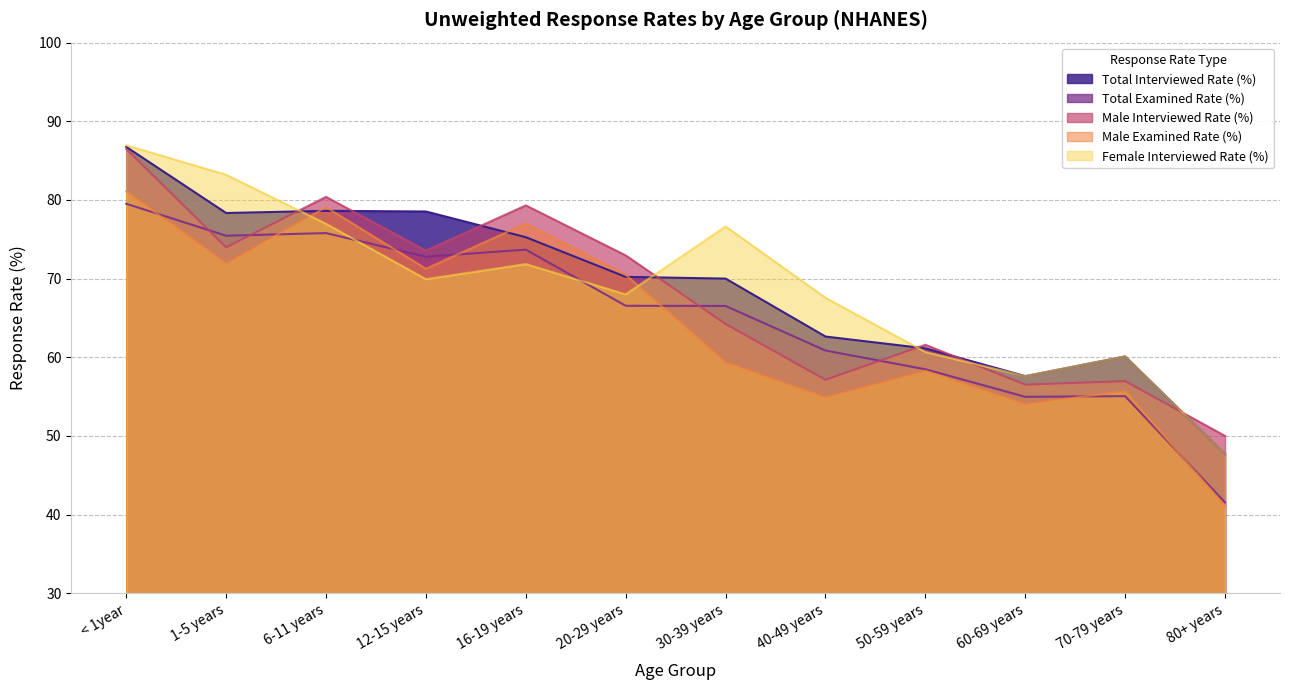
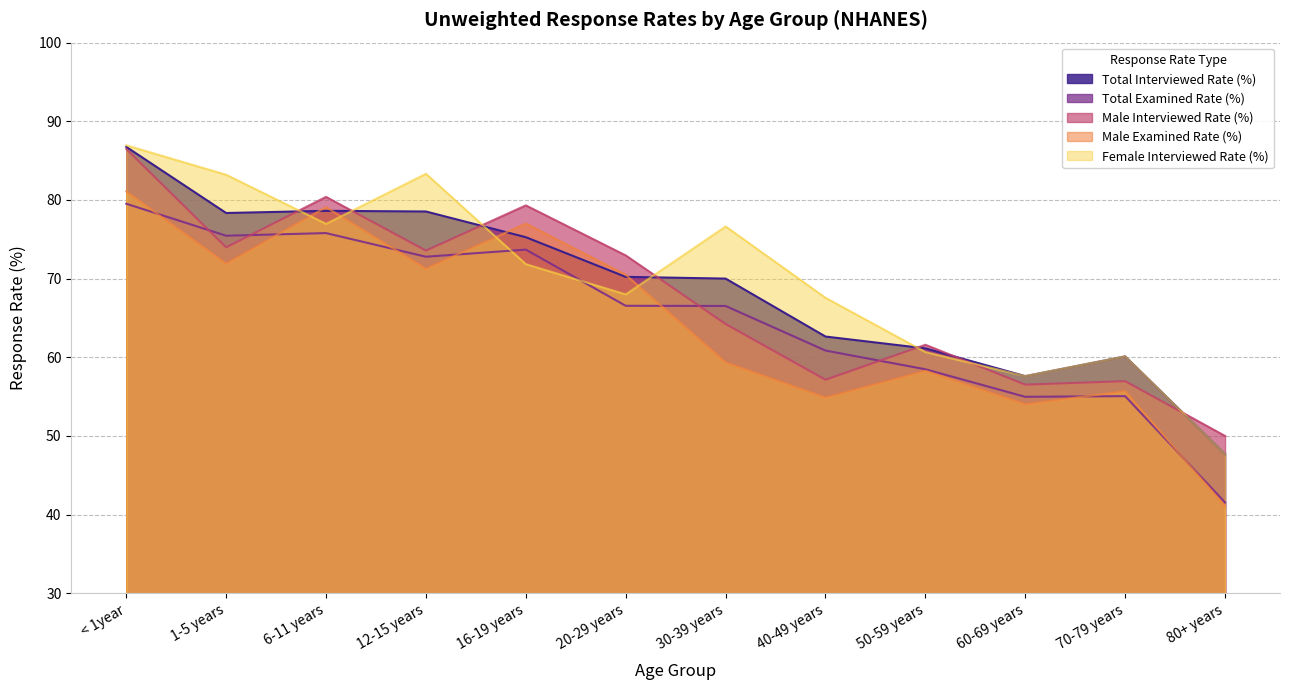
Female Interviewed Rate (%), 12-15 years: 70 -> 83
